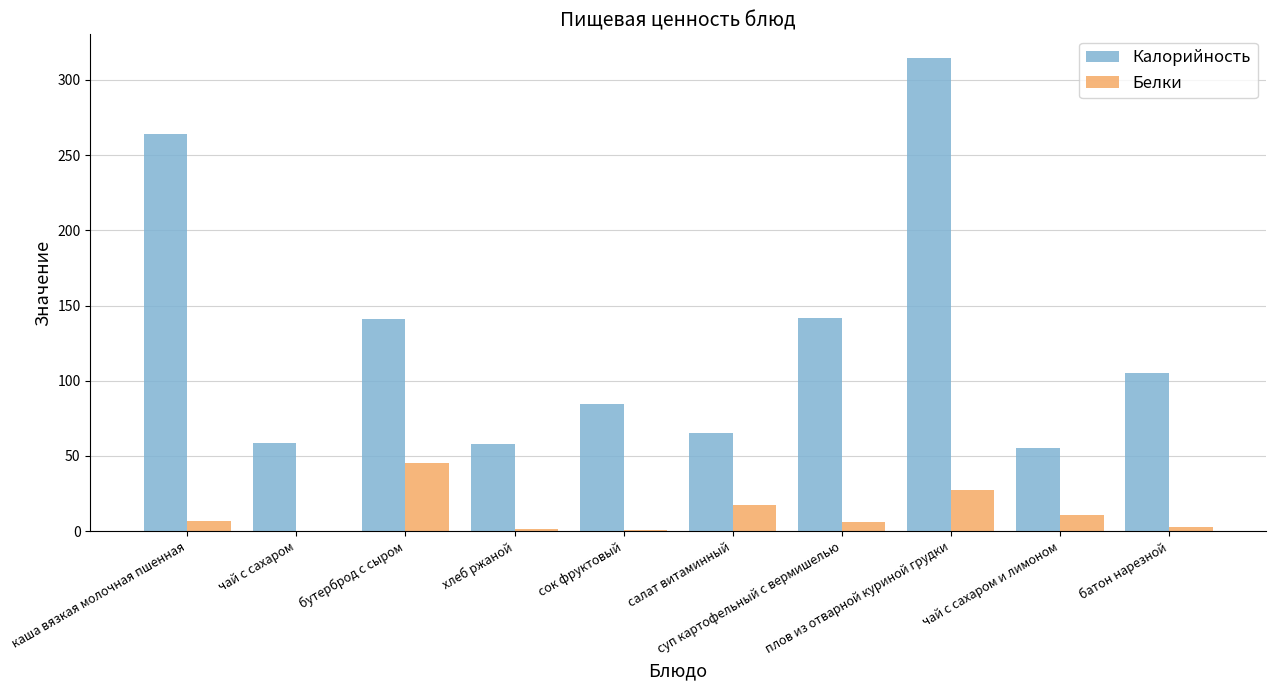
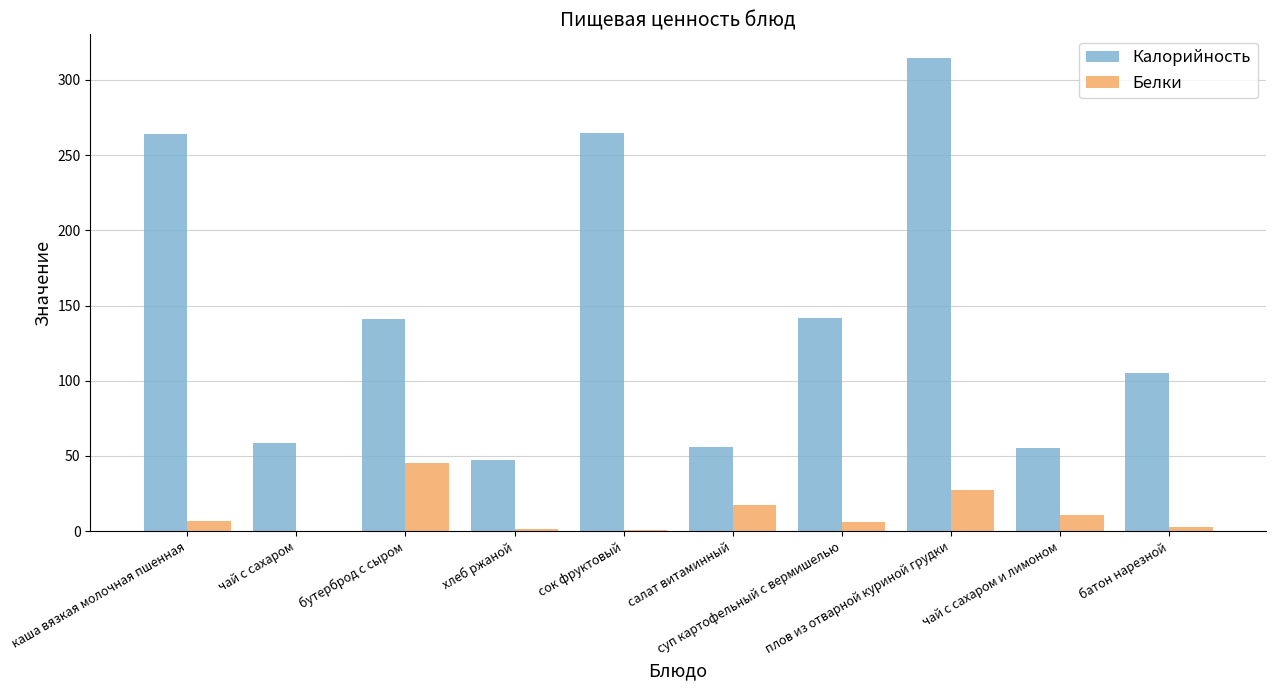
Калорийность, хлеб ржаной: 58 -> 47
Калорийность, сок фруктовый: 85 -> 265
Калорийность, салат витаминный: 65 -> 56
